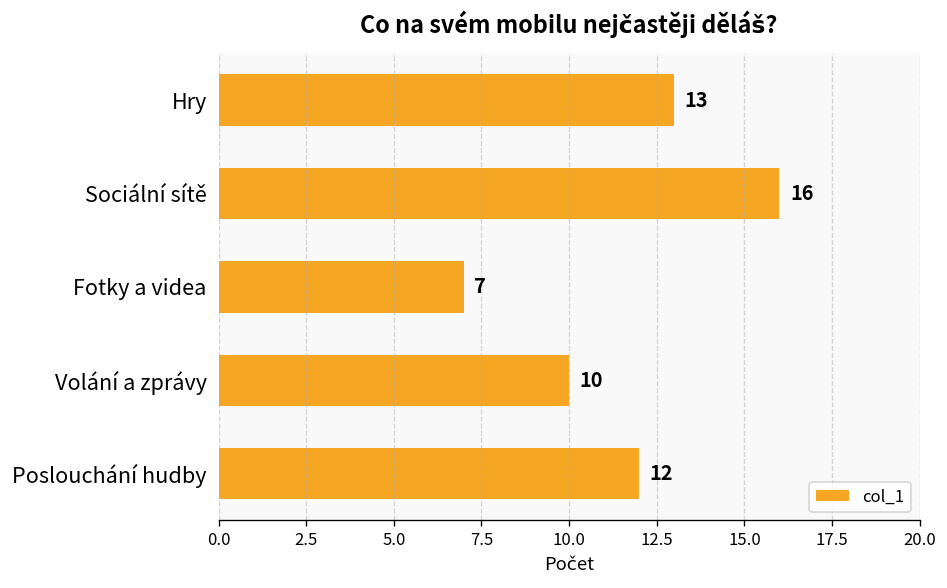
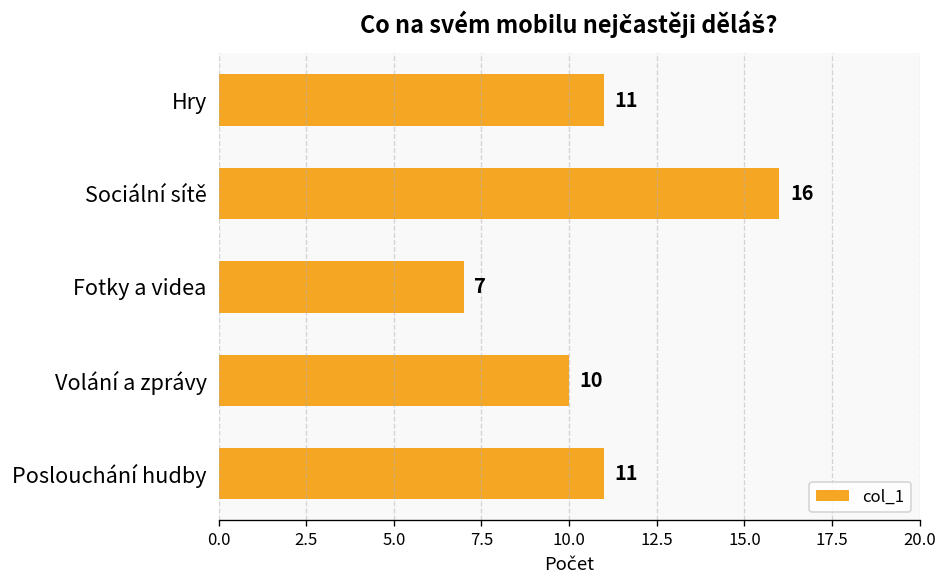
Hry: 13 -> 11
Poslouchání hudby: 12 -> 11
